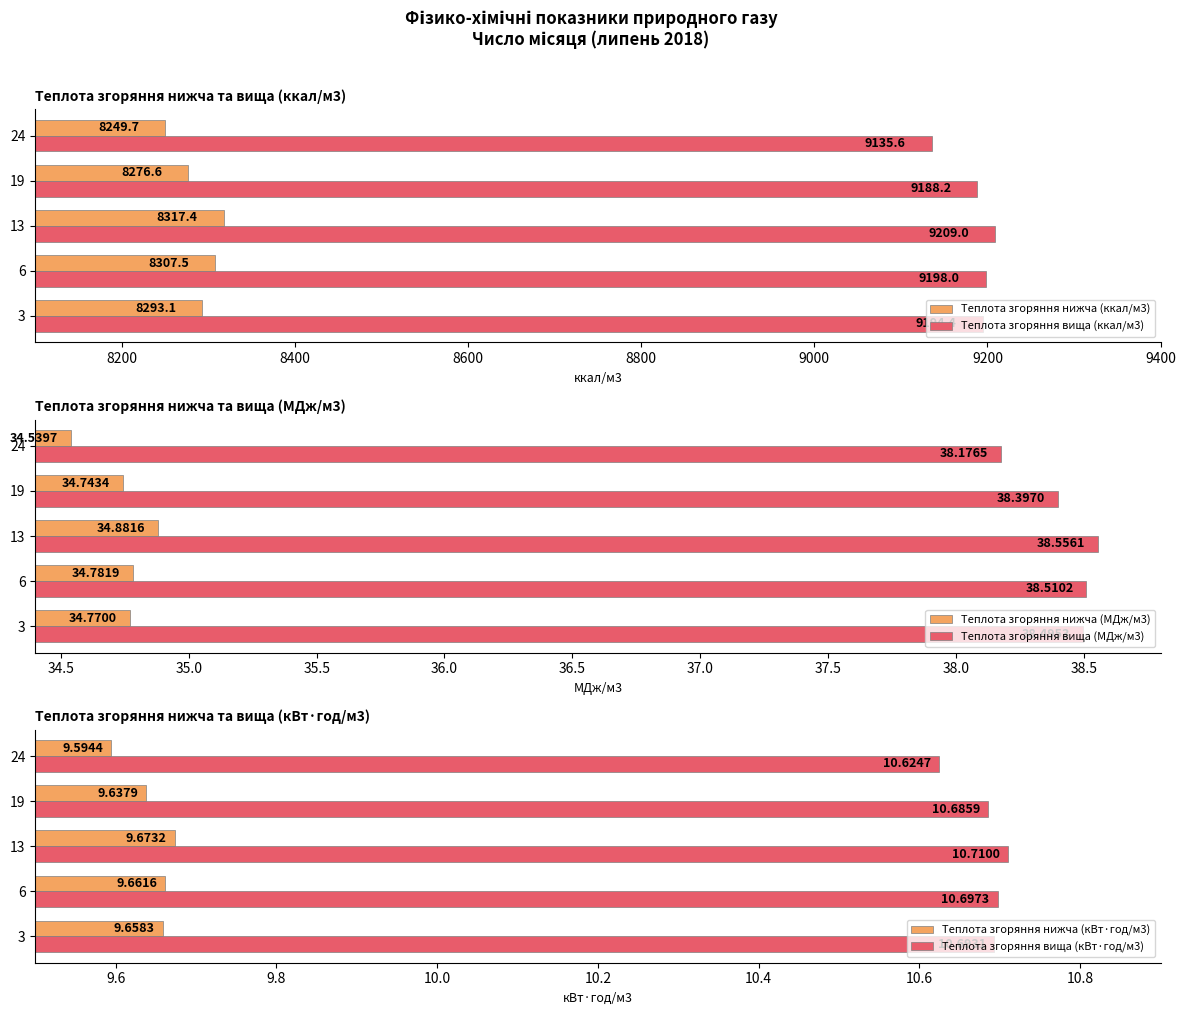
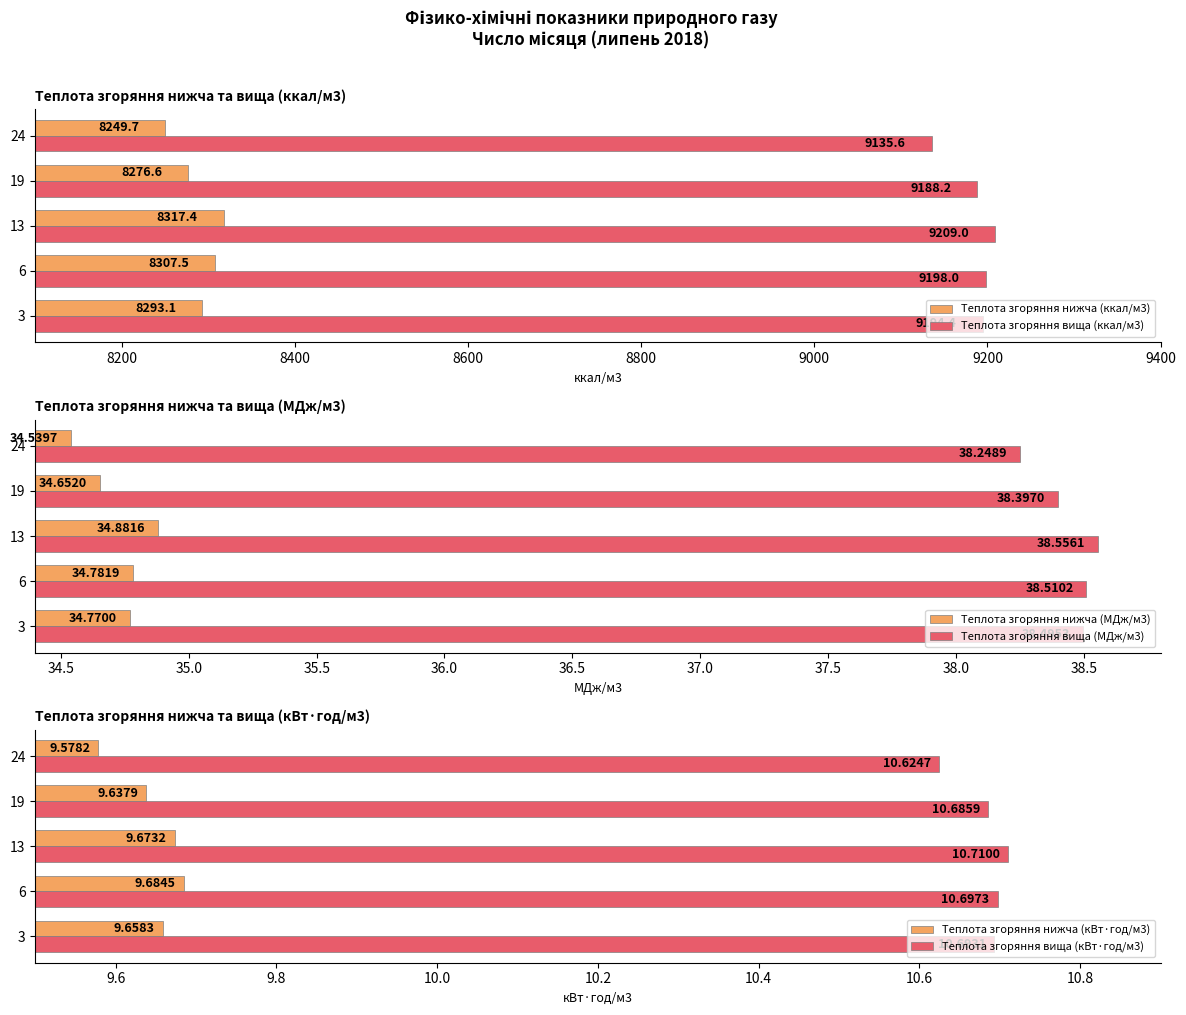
Теплота згоряння нижча та вища (МДж/м3), Теплота згоряння вища (МДж/м3), 24: 38.1765 -> 38.2489
Теплота згоряння нижча та вища (МДж/м3), Теплота згоряння нижча (МДж/м3), 19: 34.7434 -> 34.6520
Теплота згоряння нижча та вища (кВт·год/м3), Теплота згоряння нижча (кВт·год/м3), 24: 9.5944 -> 9.5782
Теплота згоряння нижча та вища (кВт·год/м3), Теплота згоряння нижча (кВт·год/м3), 6: 9.6616 -> 9.6845
